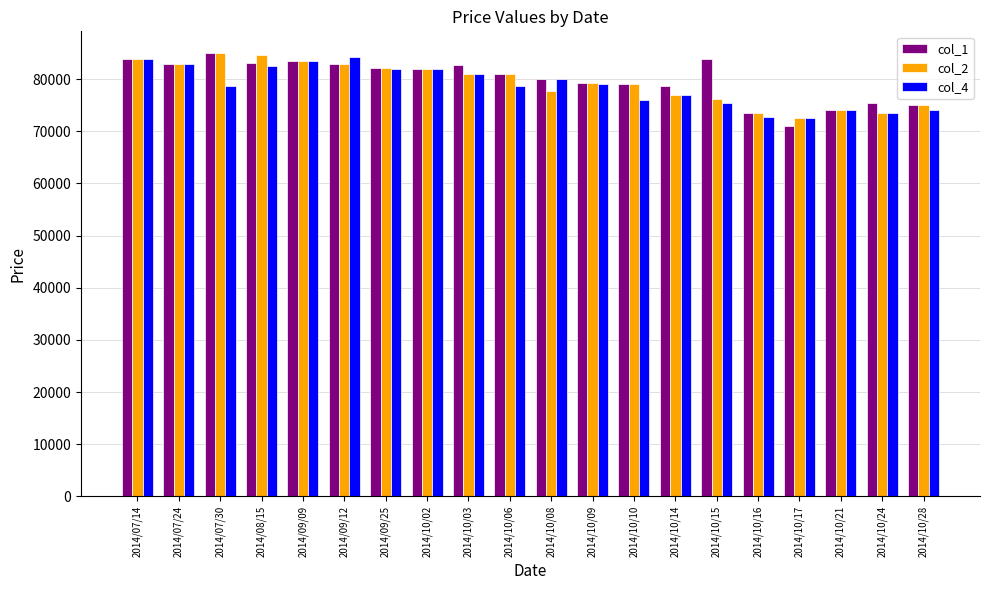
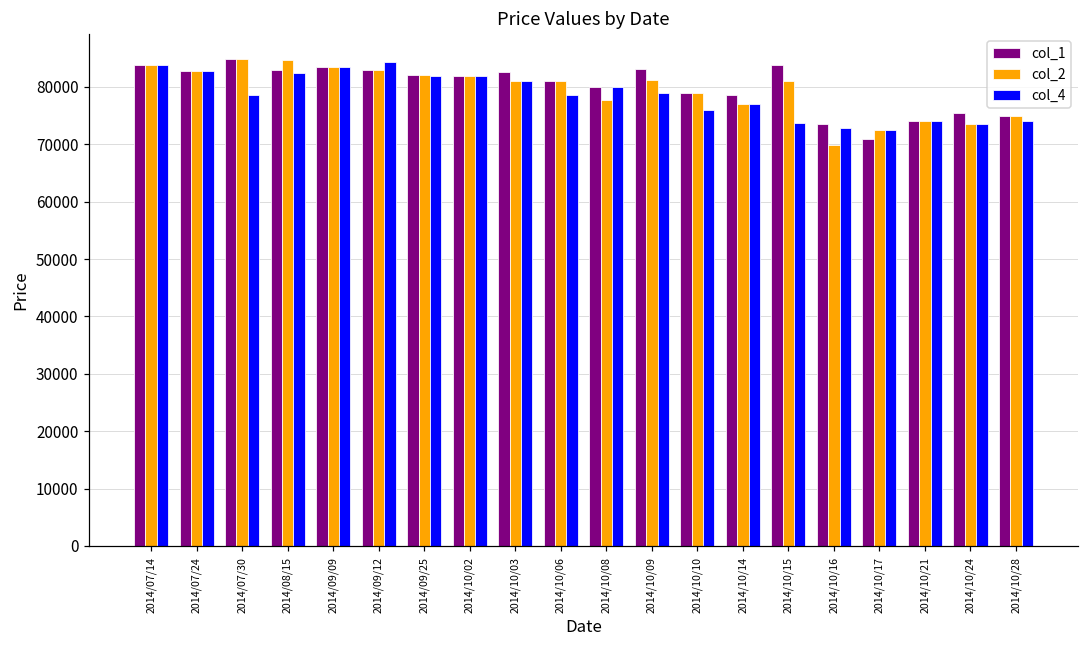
col_1, 2014/10/09: 79000 -> 83000
col_2, 2014/10/09: 79000 -> 81000
col_2, 2014/10/15: 76000 -> 81000
col_4, 2014/10/15: 76000 -> 74000
col_2, 2014/10/16: 74000 -> 70000
